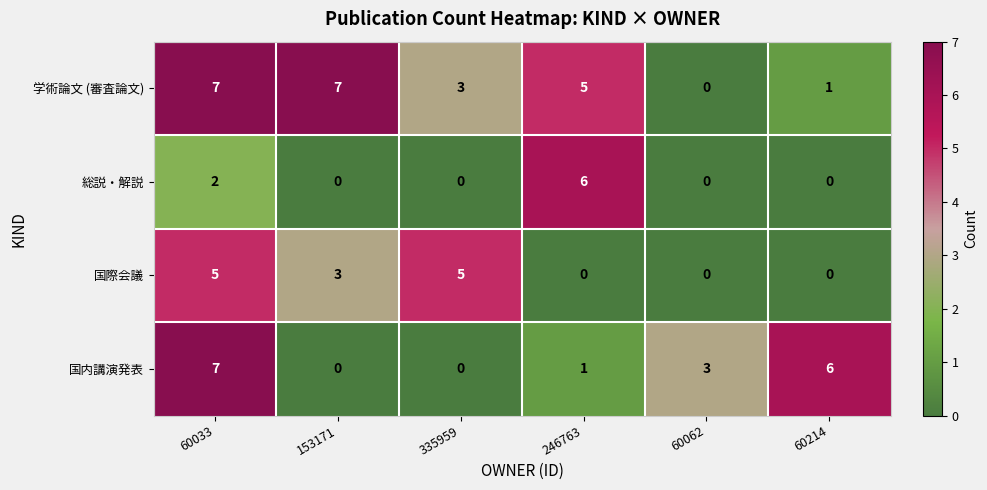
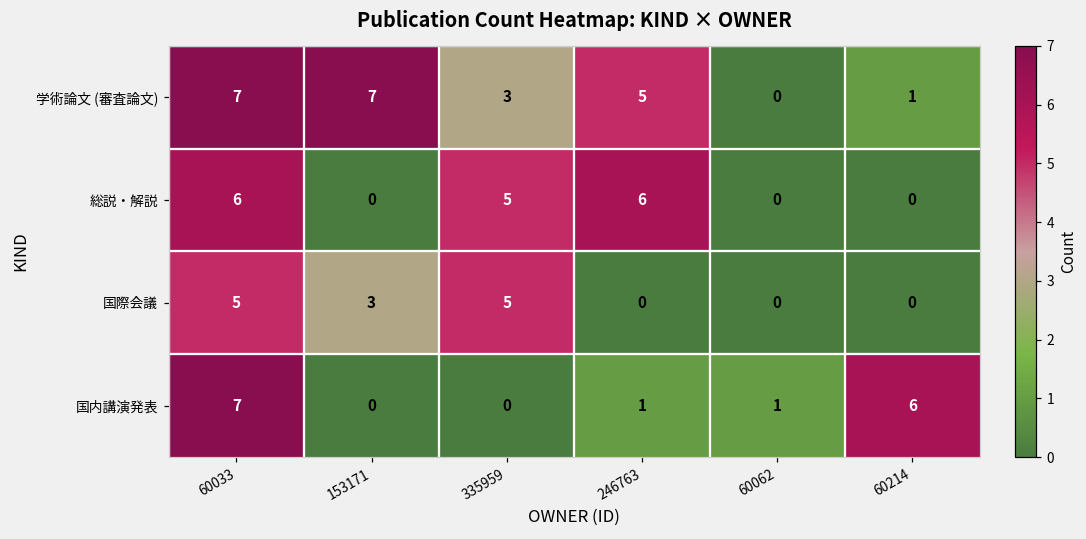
総説・解説, 60033: 2 -> 6
総説・解説, 335959: 0 -> 5
国内講演発表, 60062: 3 -> 1
